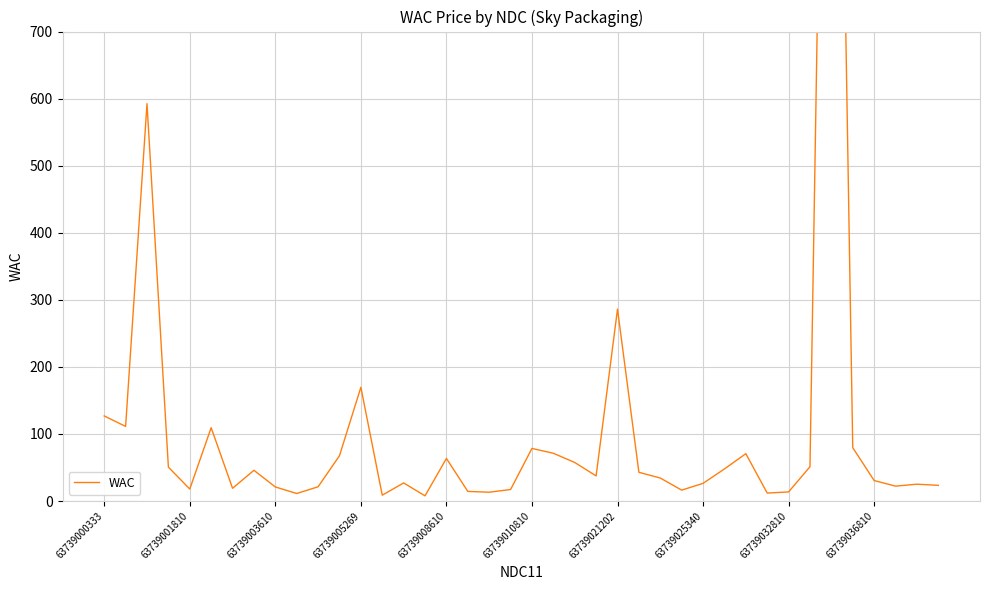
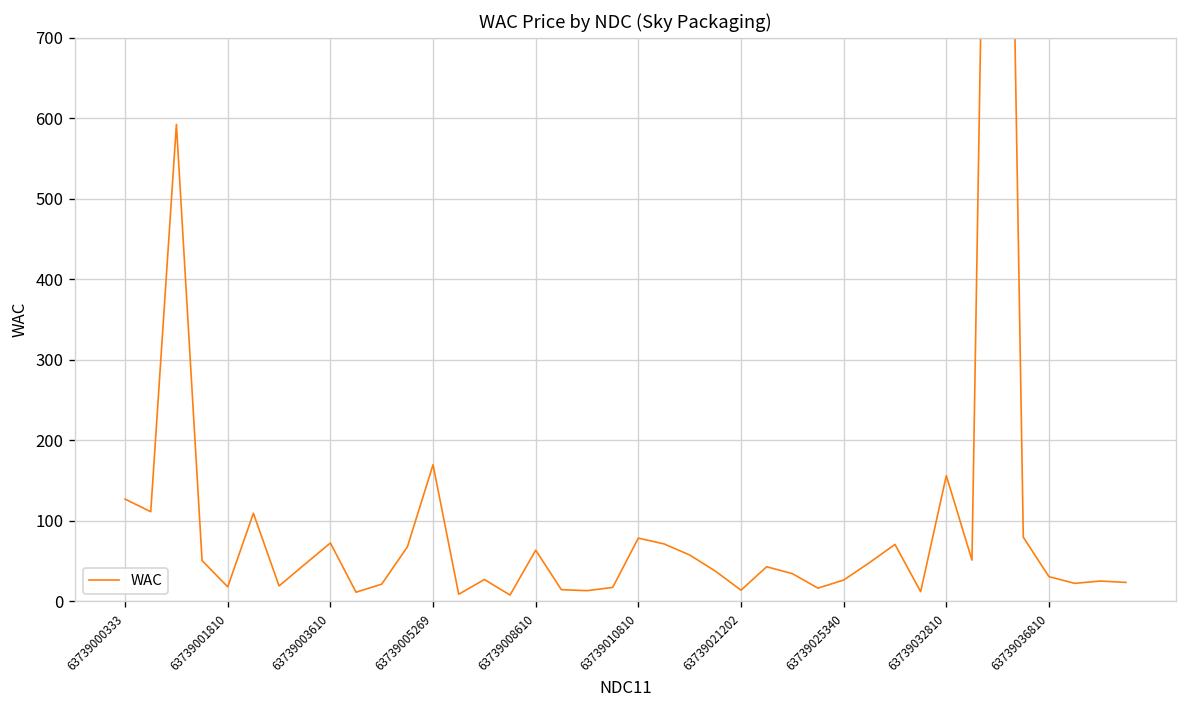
63739003610: 20 -> 70
63739021202: 290 -> 10
63739032810: 10 -> 160
